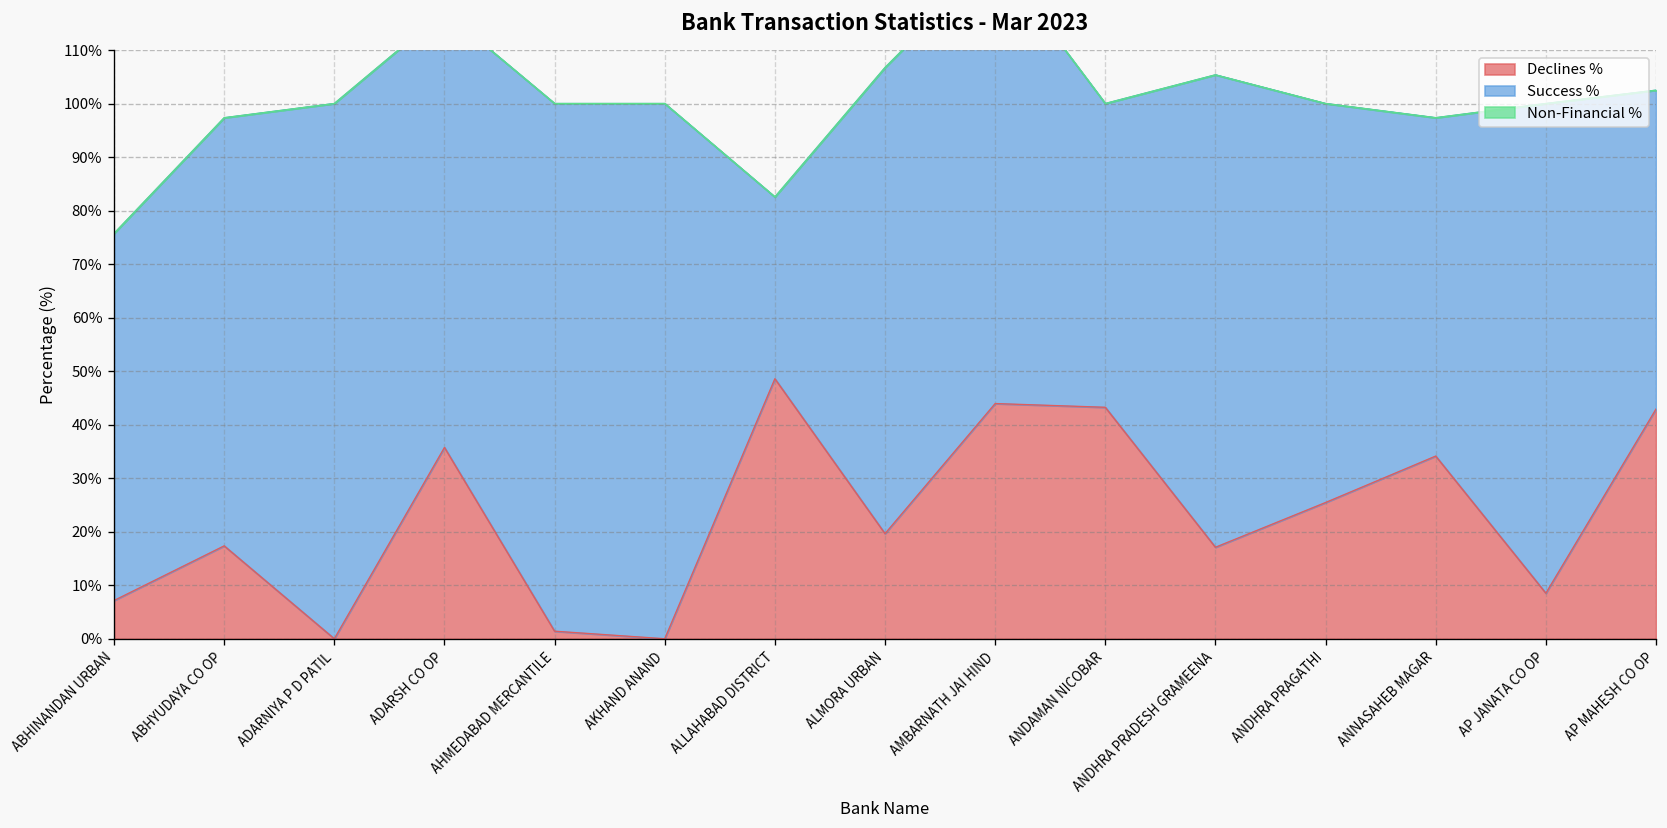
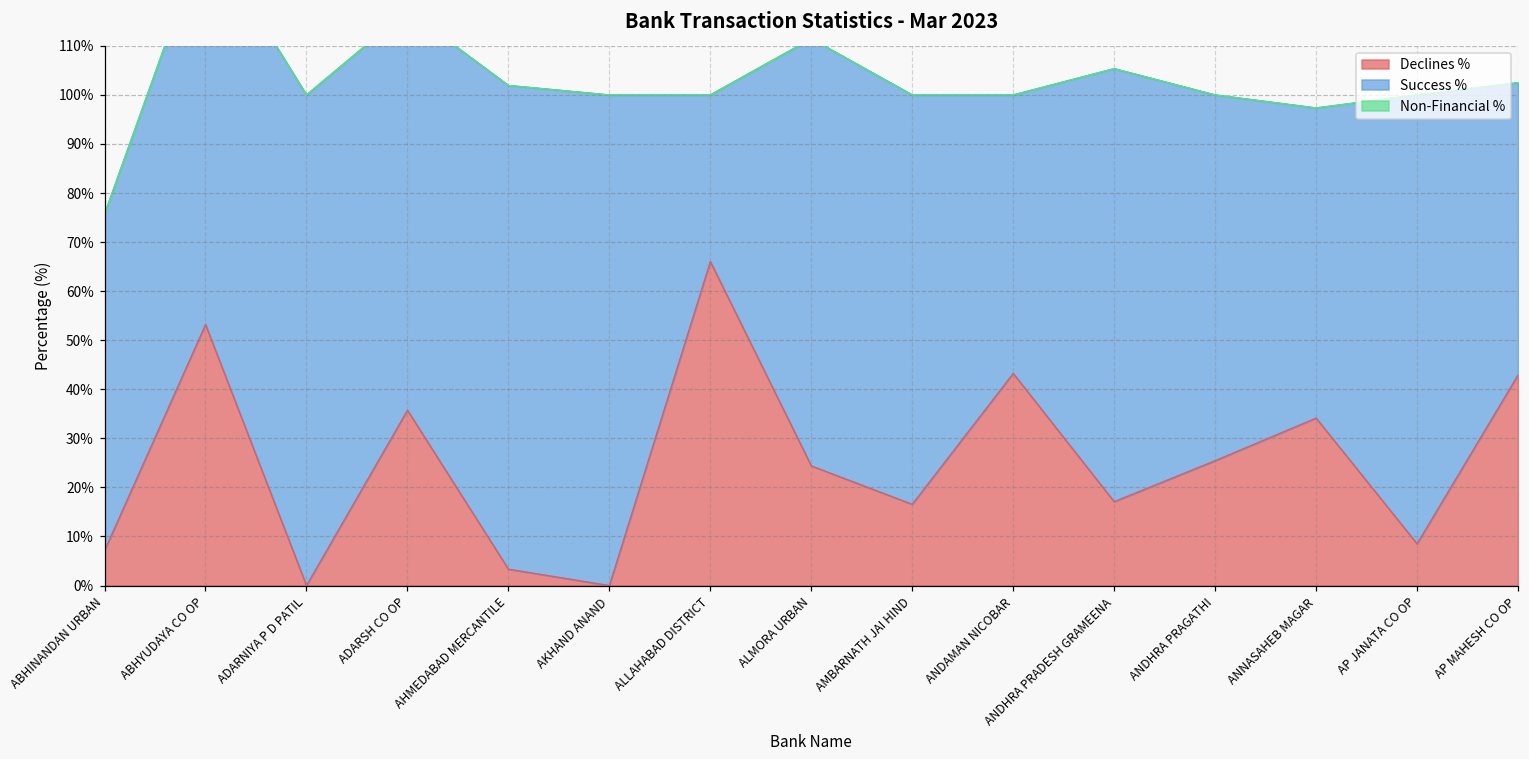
Declines %, ABHYUDAYA CO OP: 17% -> 53%
Declines %, AHMEDABAD MERCANTILE: 1% -> 3%
Declines %, ALLAHABAD DISTRICT: 49% -> 66%
Declines %, ALMORA URBAN: 20% -> 24%
Declines %, AMBARNATH JAI HIND: 44% -> 17%
